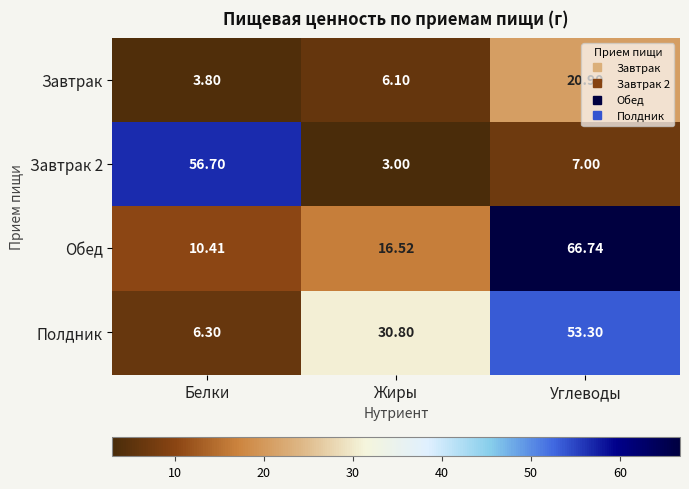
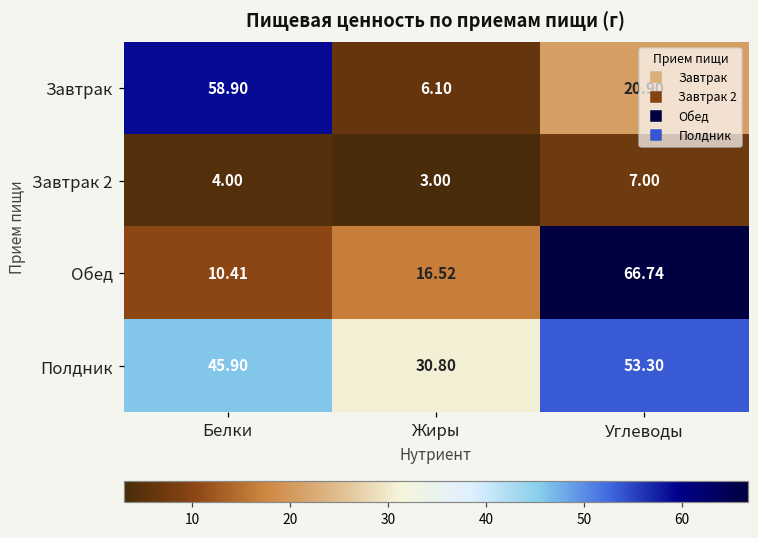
Завтрак, Белки: 3.80 -> 58.90
Завтрак 2, Белки: 56.70 -> 4.00
Полдник, Белки: 6.30 -> 45.90
